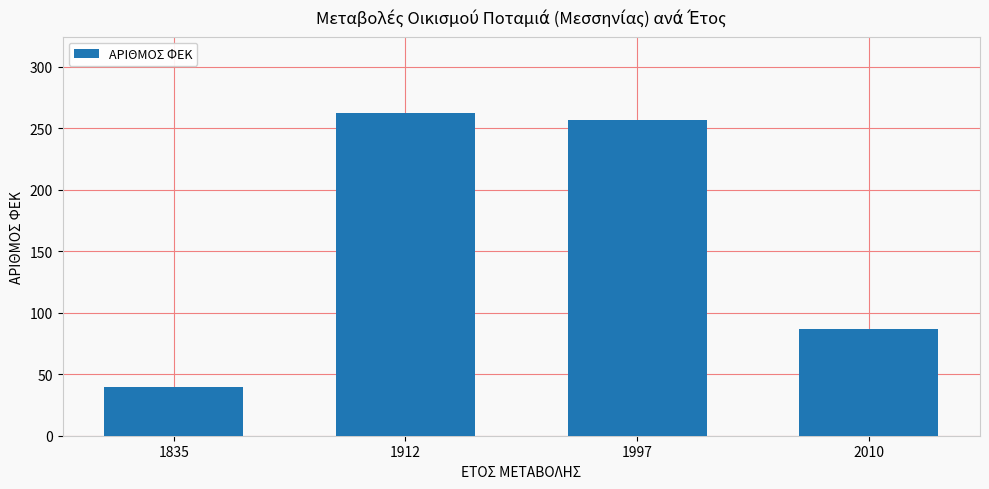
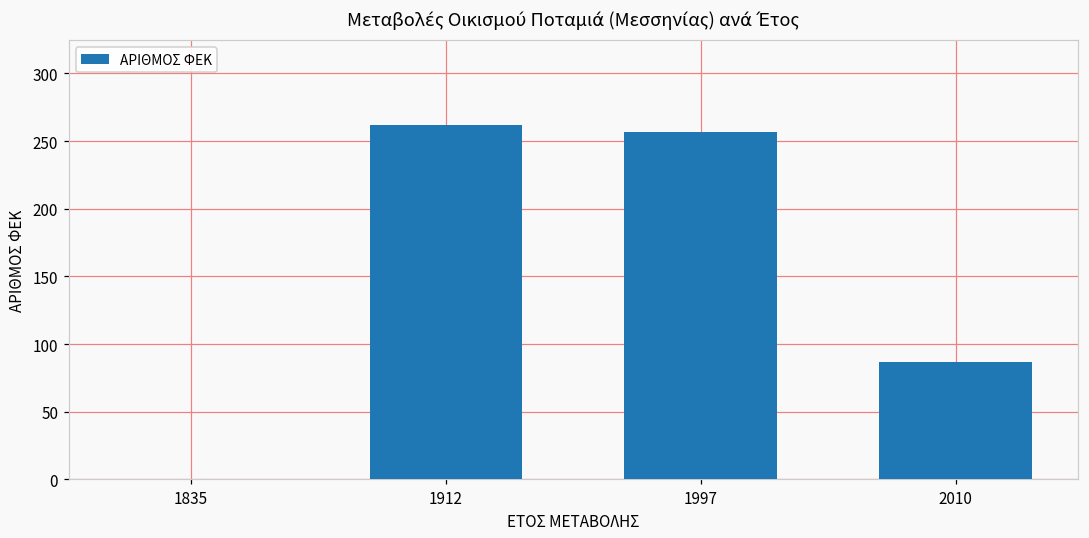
1835: 40 -> 0
